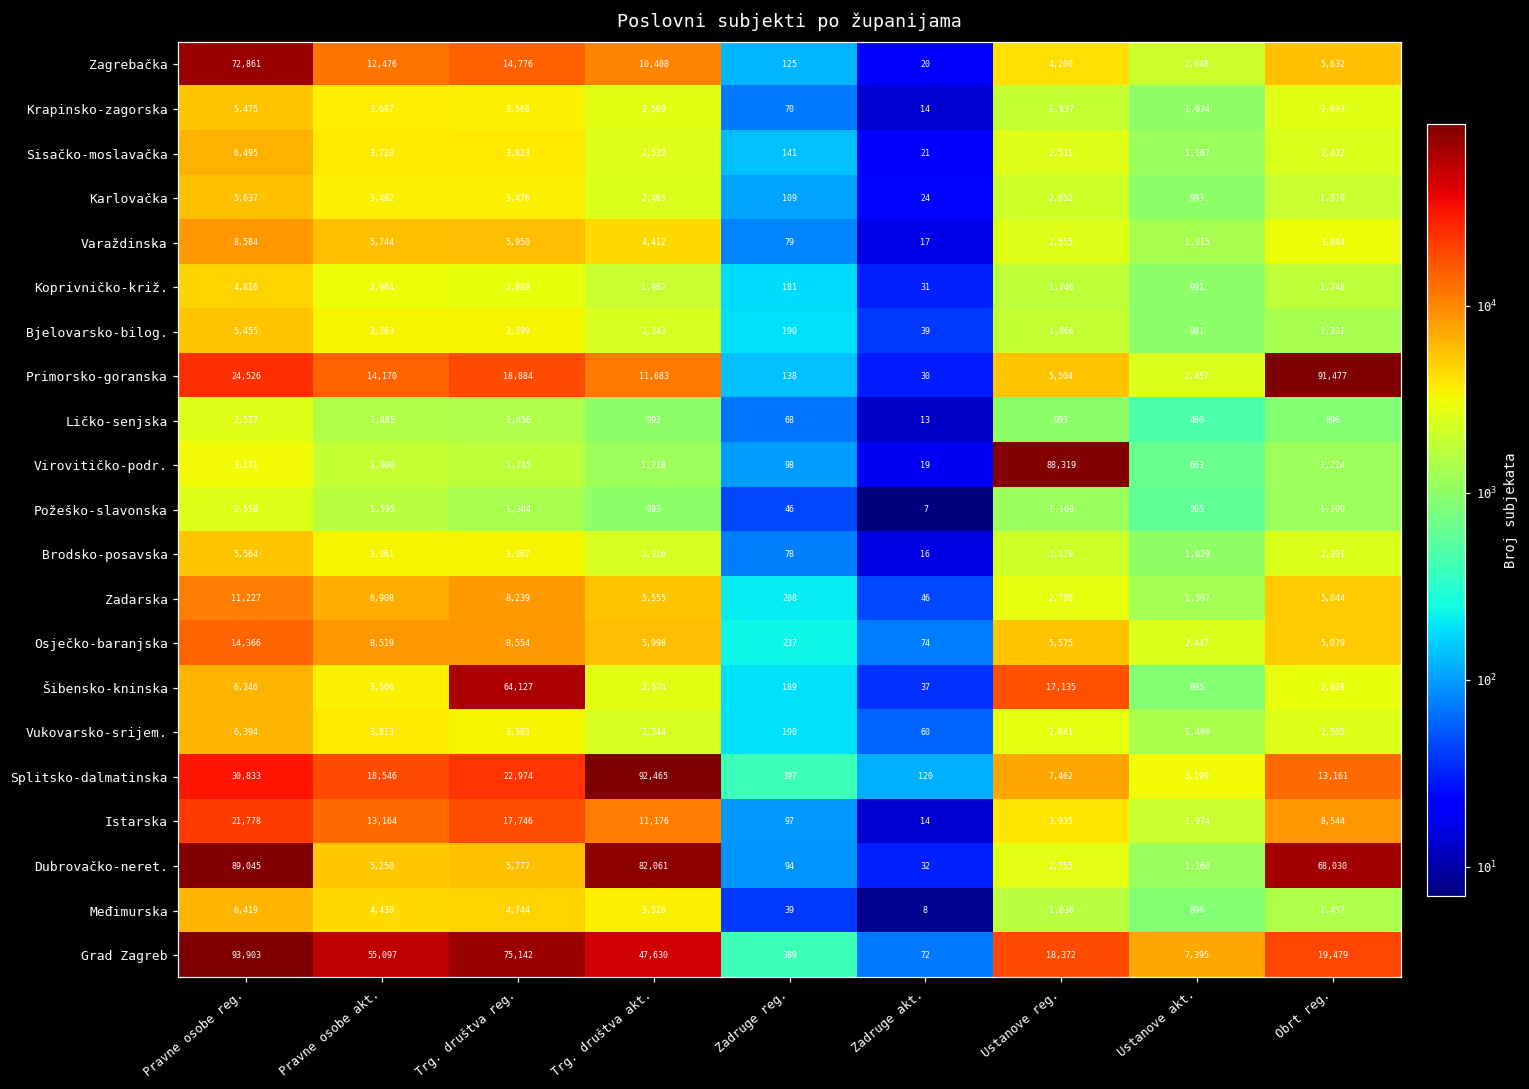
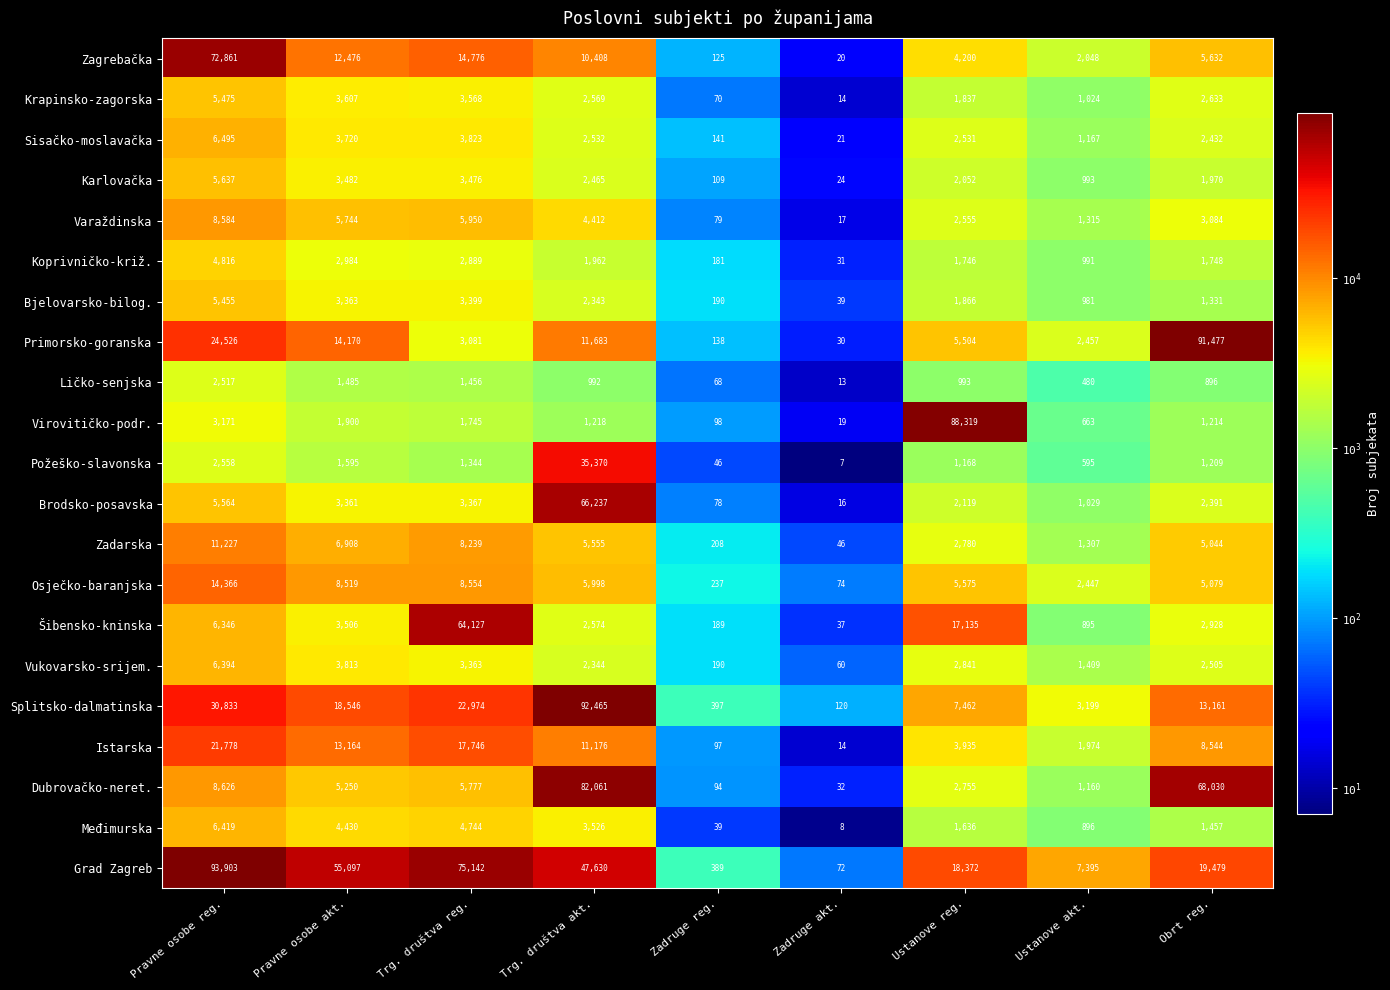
Primorsko-goranska, Trg. društva reg.: 18,884 -> 3,081
Požeško-slavonska, Trg. društva akt.: 993 -> 35,370
Brodsko-posavska, Trg. društva akt.: 2,316 -> 66,237
Dubrovačko-neret., Pravne osobe reg.: 89,045 -> 8,626
